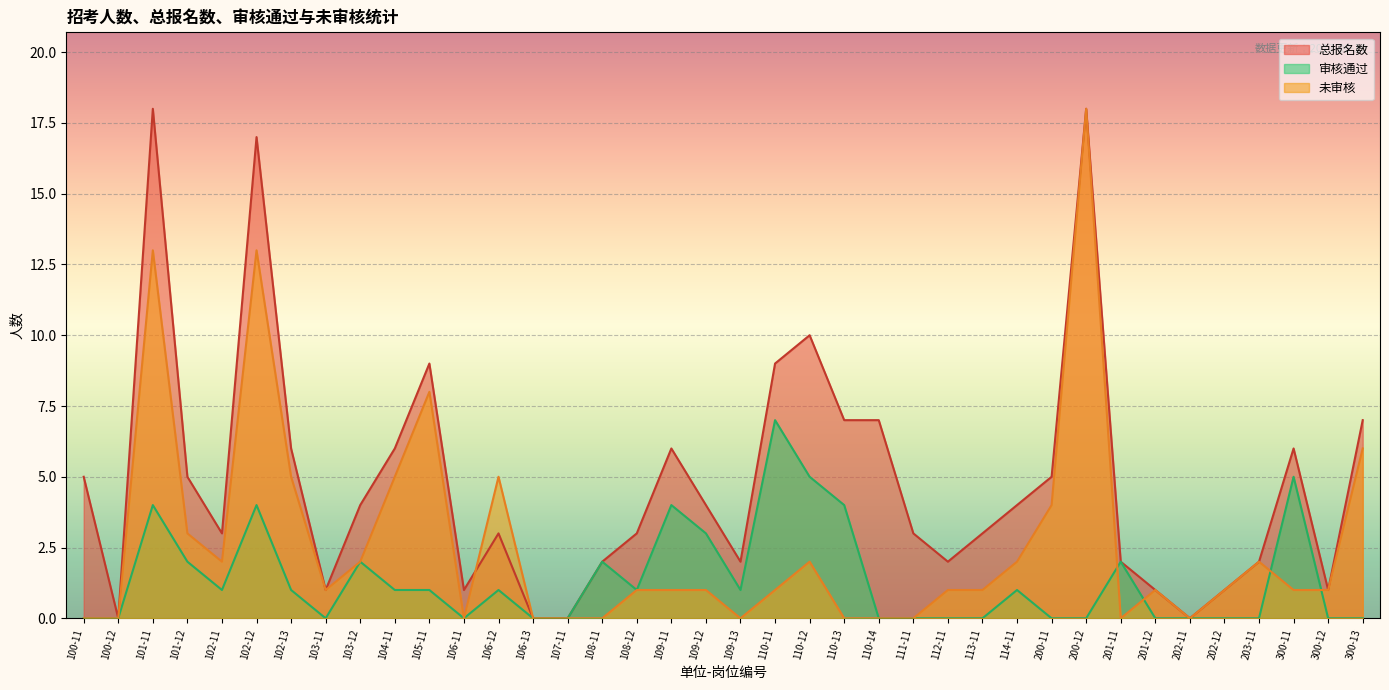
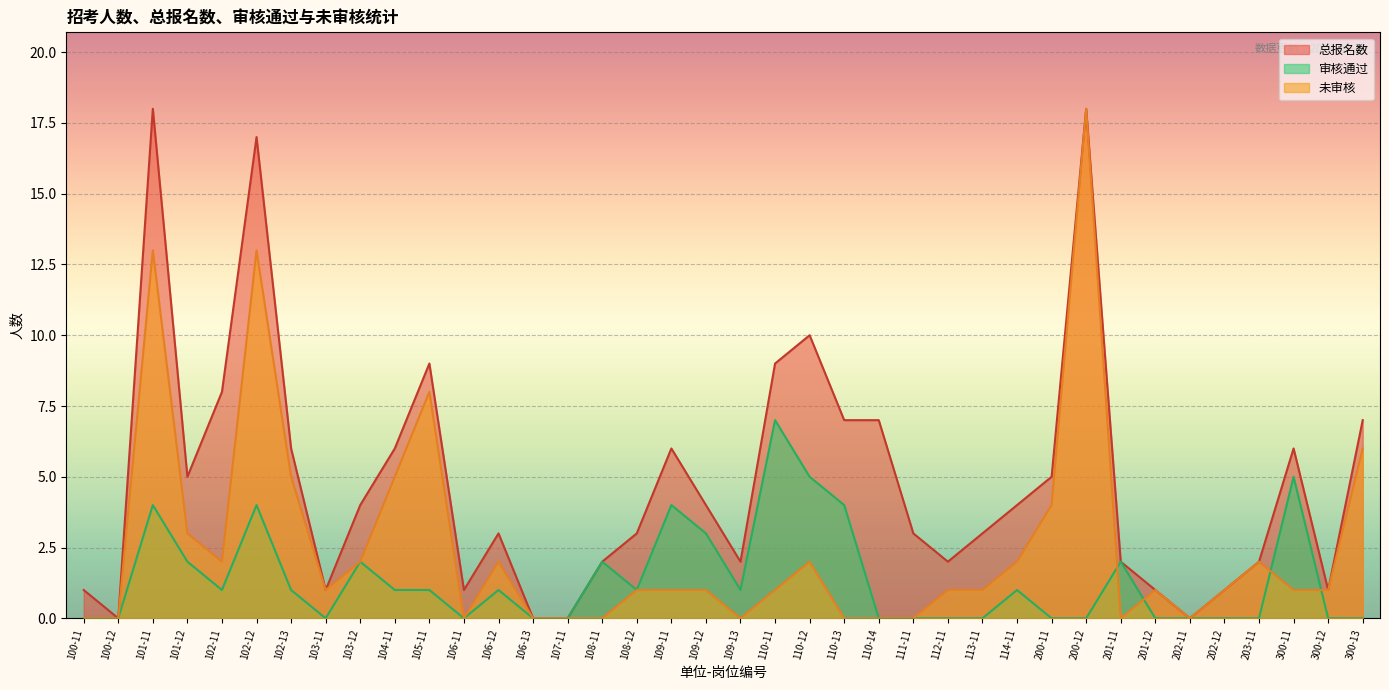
总报名数, 100-11: 5 -> 1
总报名数, 102-11: 3 -> 8
未审核, 106-12: 5 -> 2
